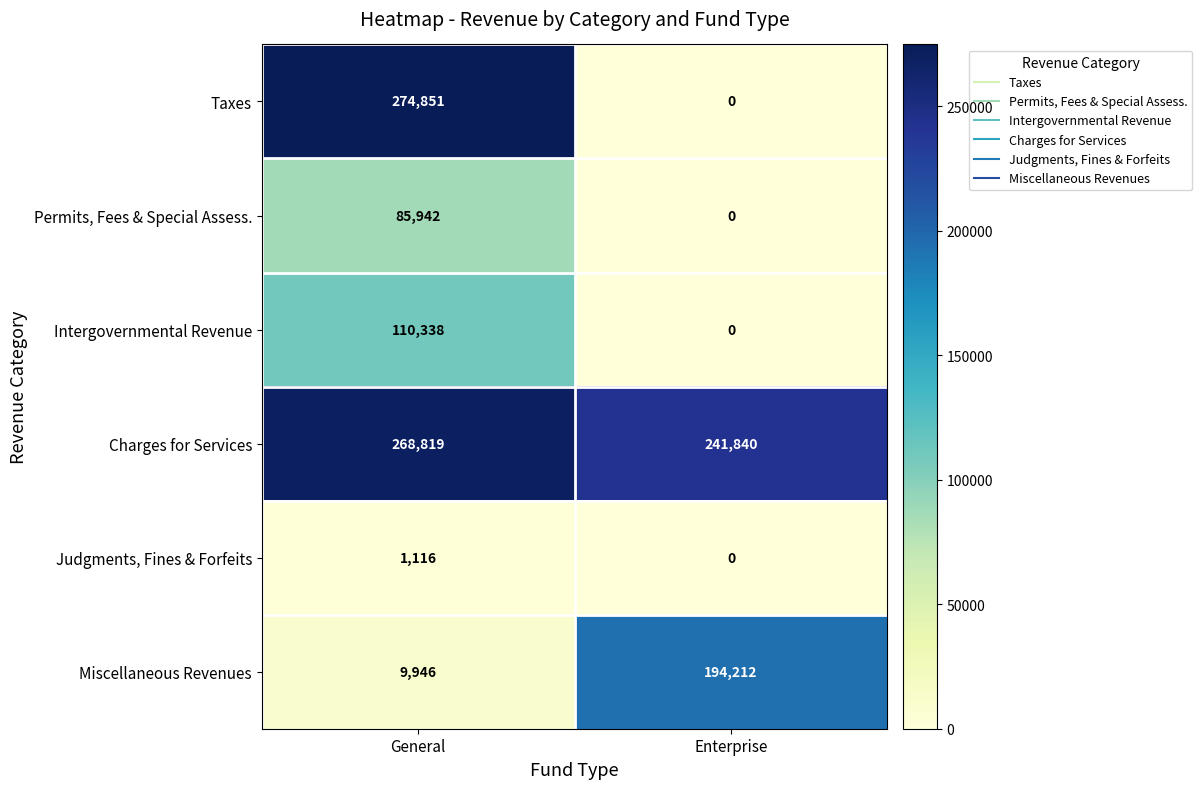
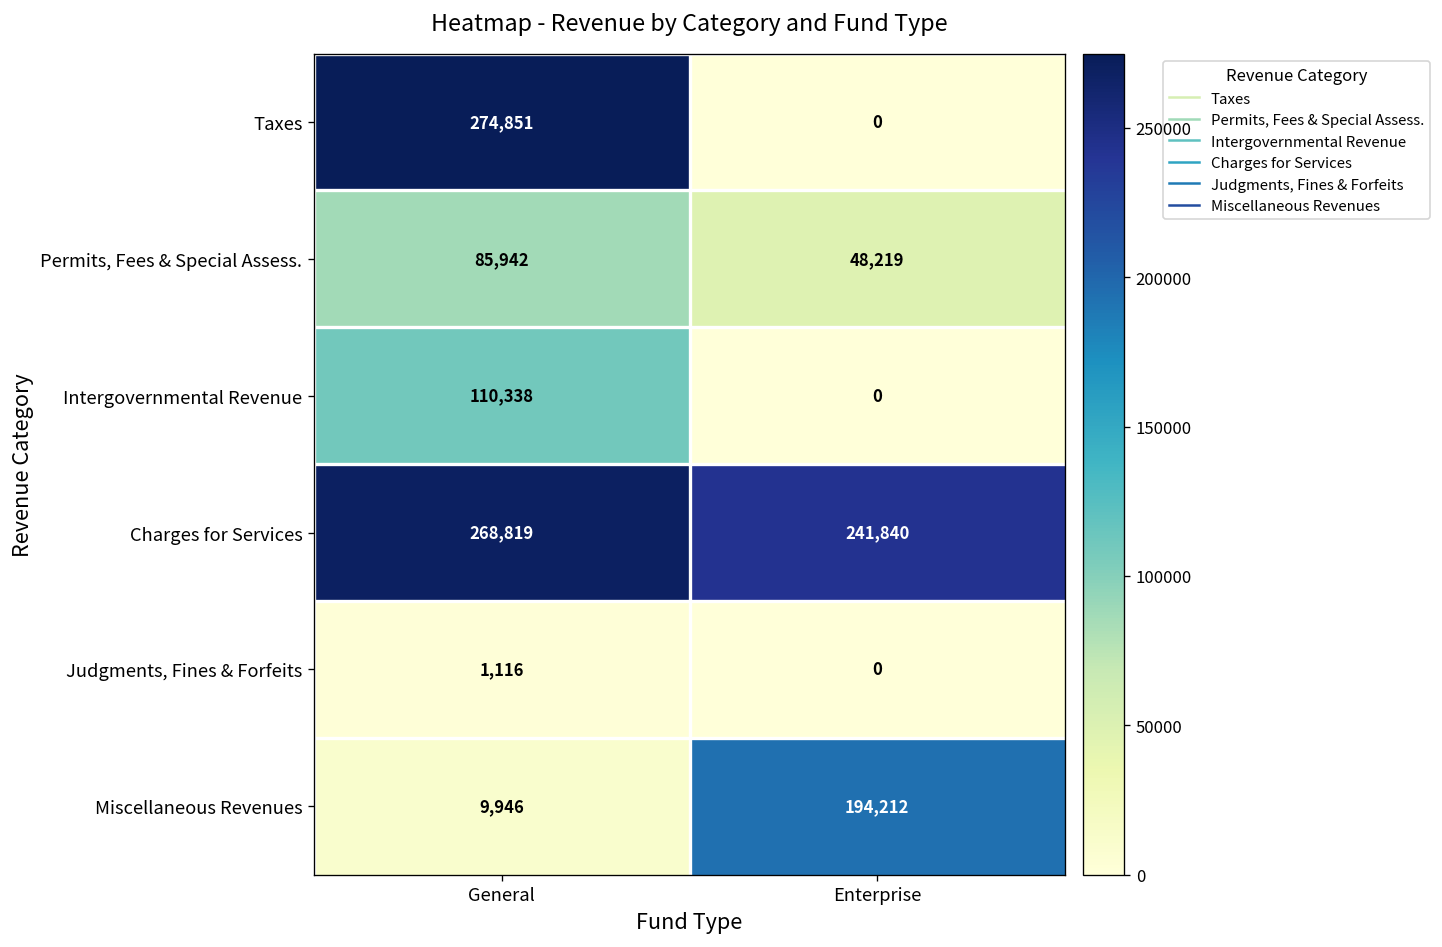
Permits, Fees & Special Assess., Enterprise: 0 -> 48,219
